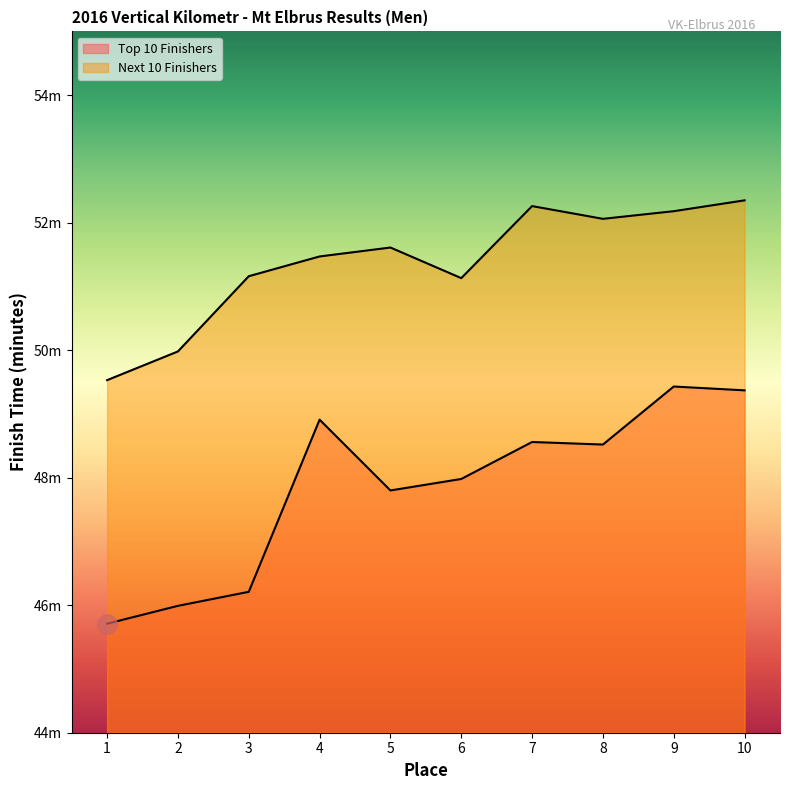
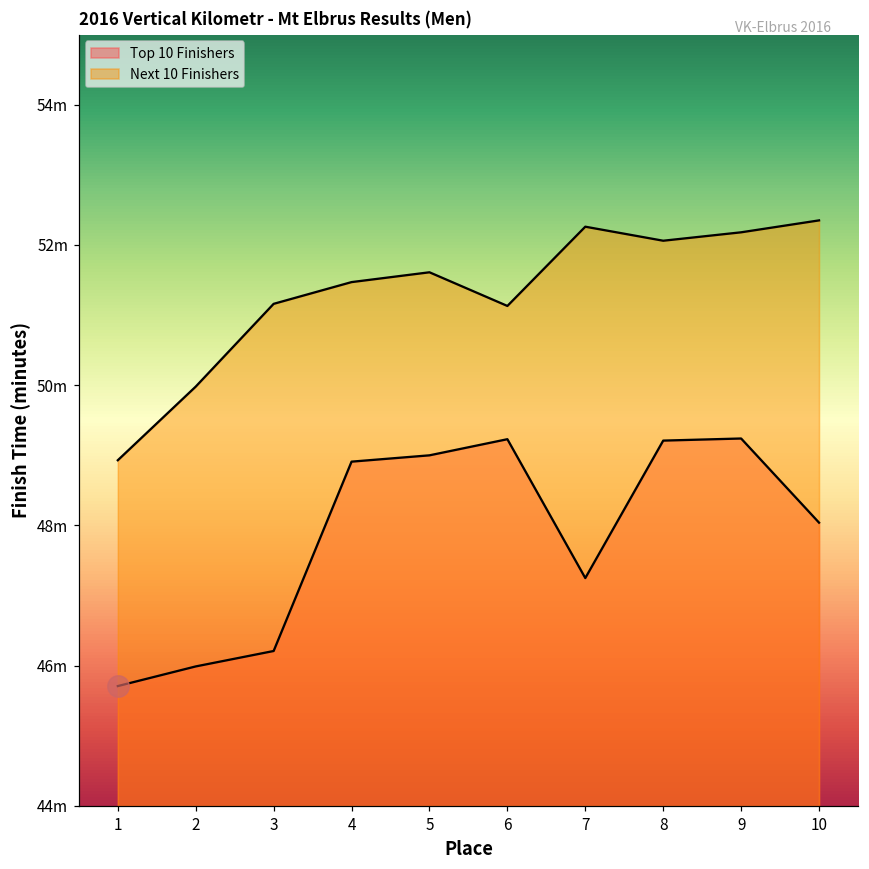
Next 10 Finishers, 1: 49.5m -> 48.9m
Top 10 Finishers, 5: 47.8m -> 49.0m
Top 10 Finishers, 6: 48.0m -> 49.2m
Top 10 Finishers, 7: 48.6m -> 47.3m
Top 10 Finishers, 8: 48.5m -> 49.2m
Top 10 Finishers, 9: 49.4m -> 49.2m
Top 10 Finishers, 10: 49.4m -> 48.0m
